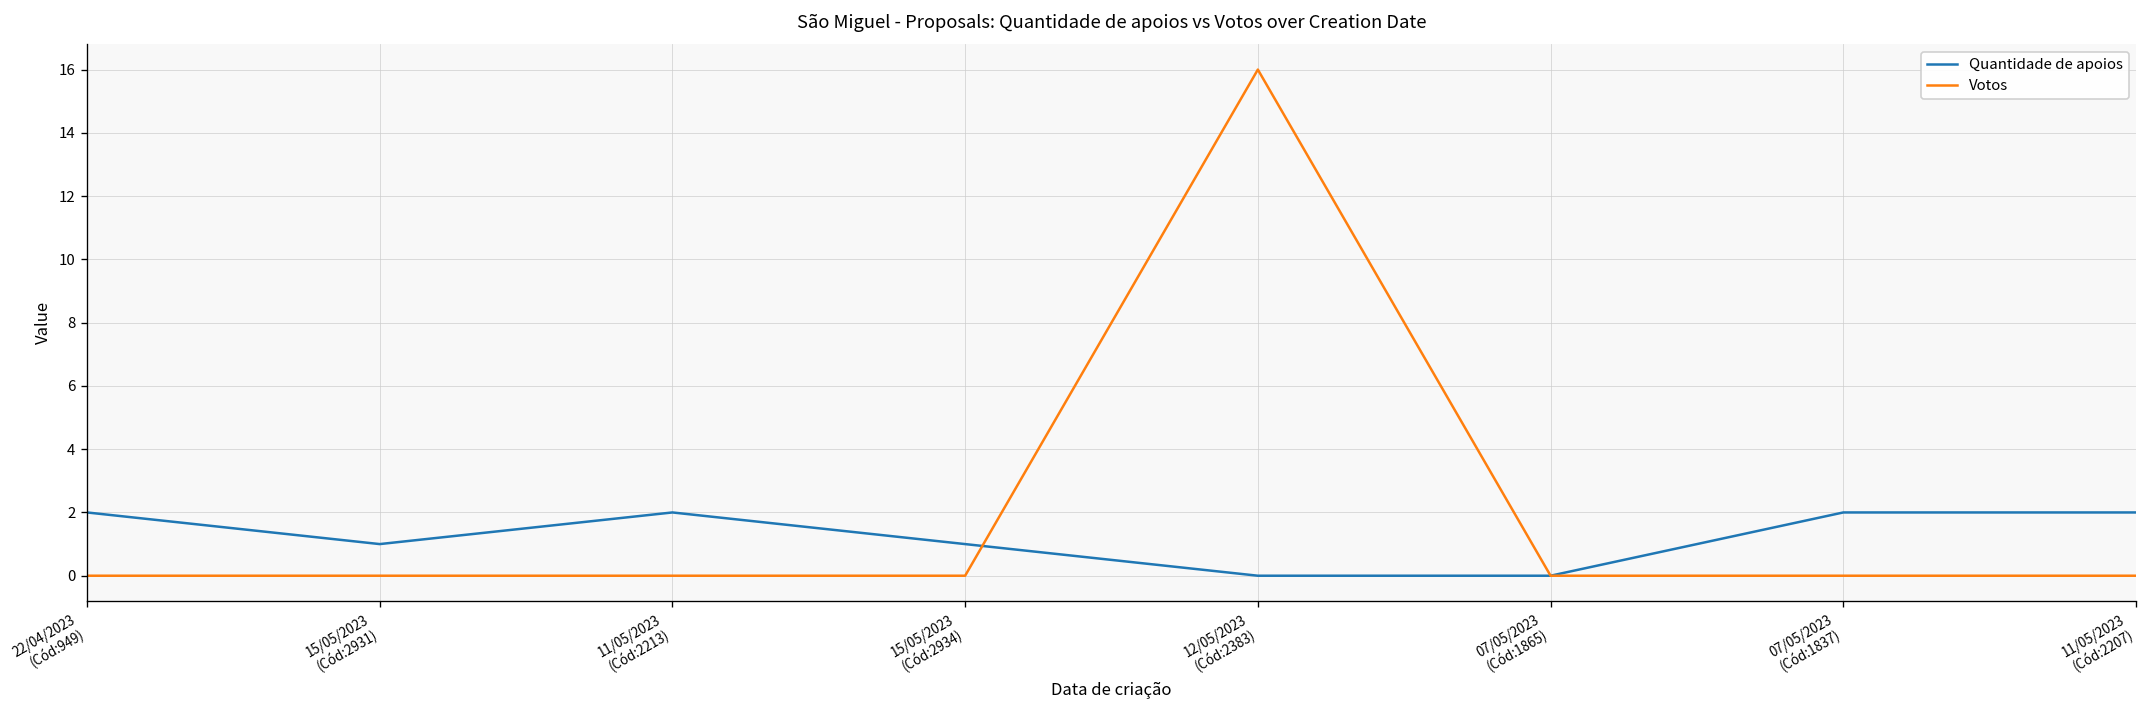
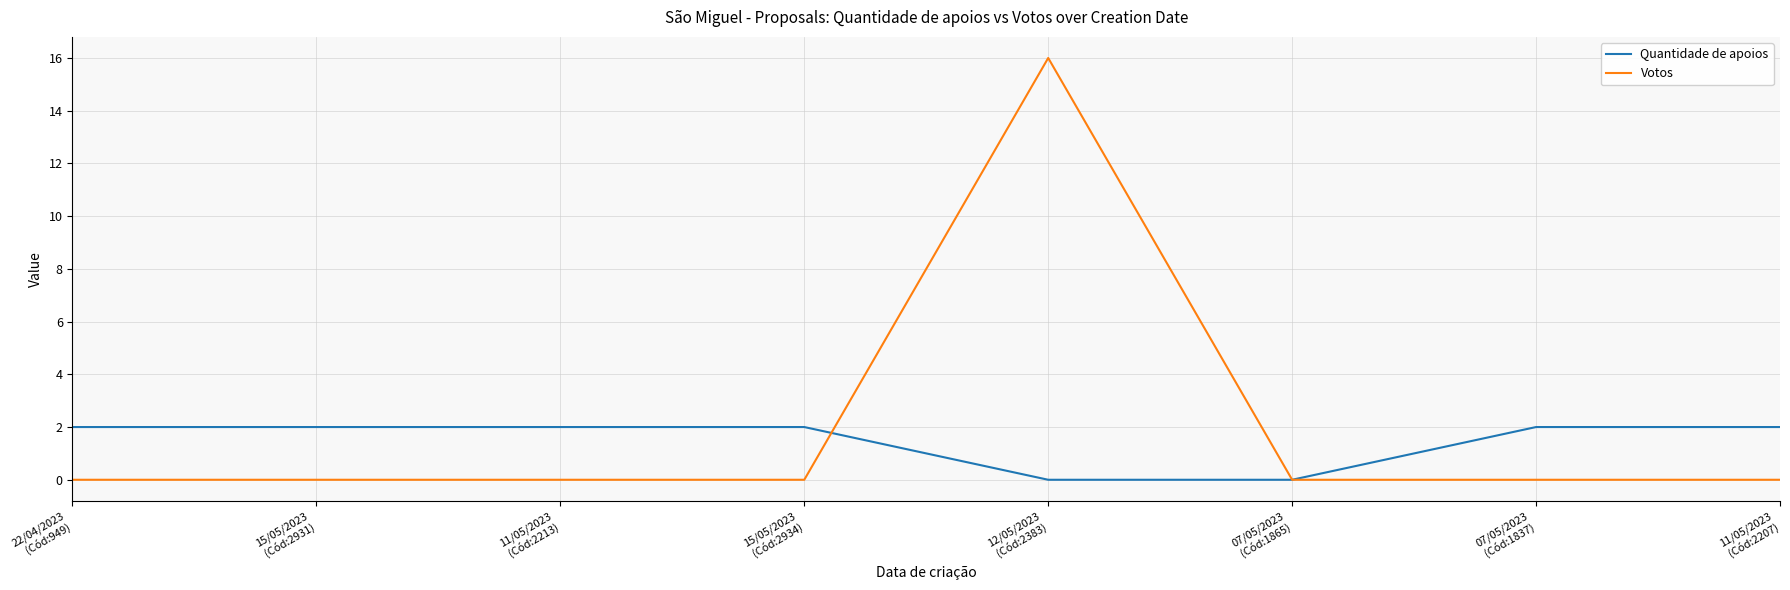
Quantidade de apoios, 15/05/2023 (Cód:2931): 1 -> 2
Quantidade de apoios, 15/05/2023 (Cód:2934): 1 -> 2
